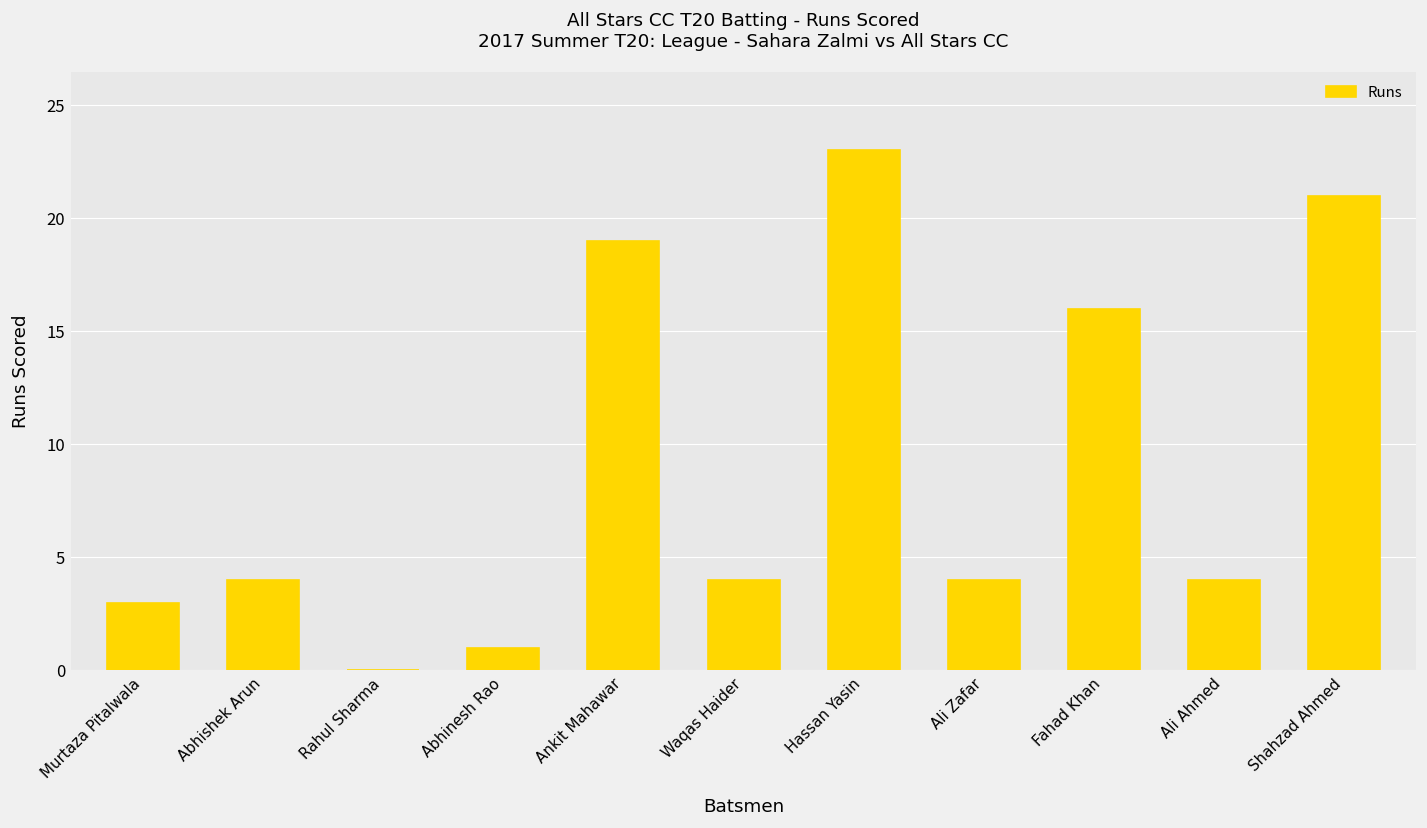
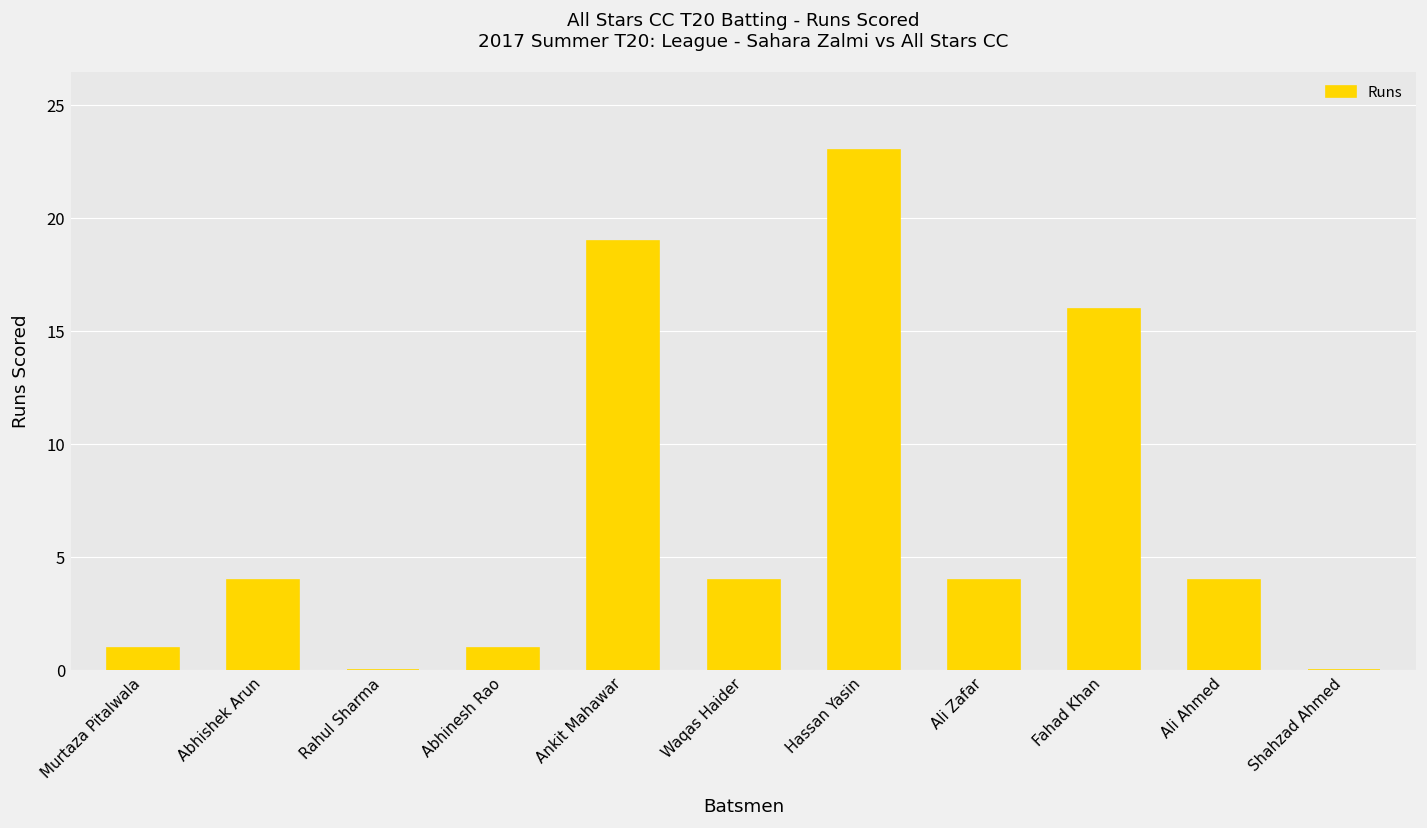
Murtaza Pitalwala: 3 -> 1
Shahzad Ahmed: 21 -> 0
